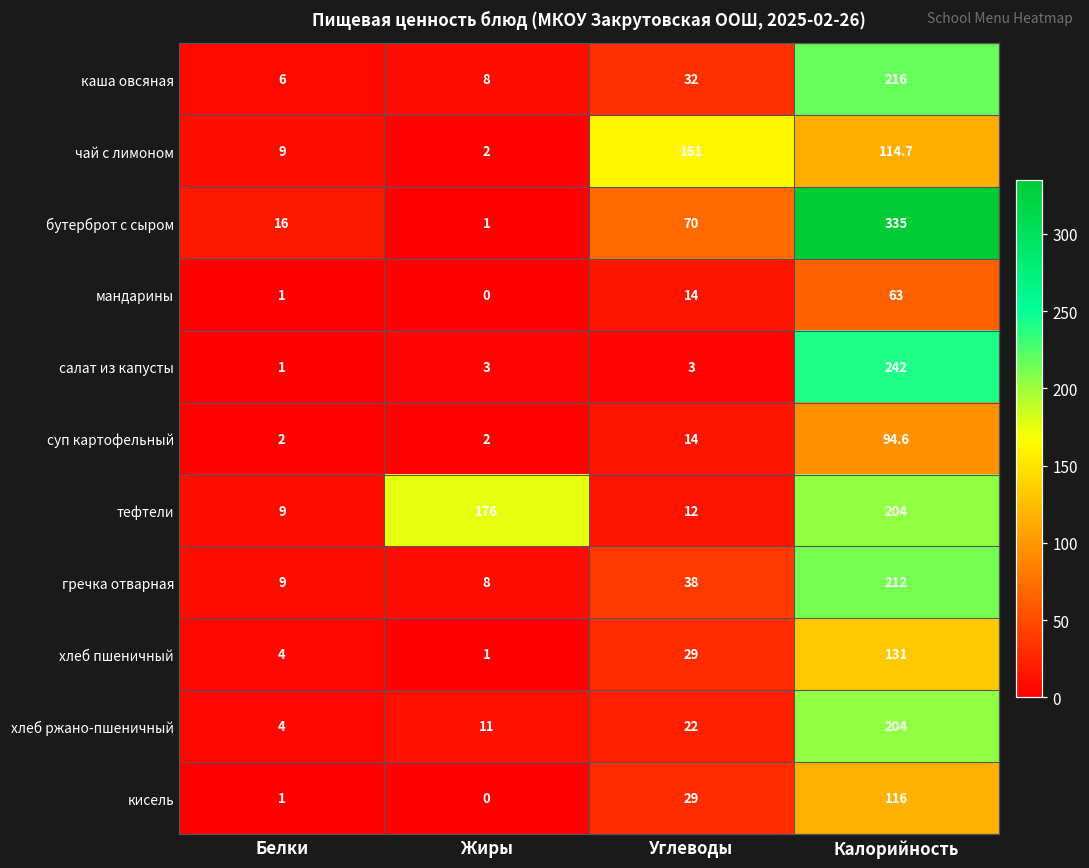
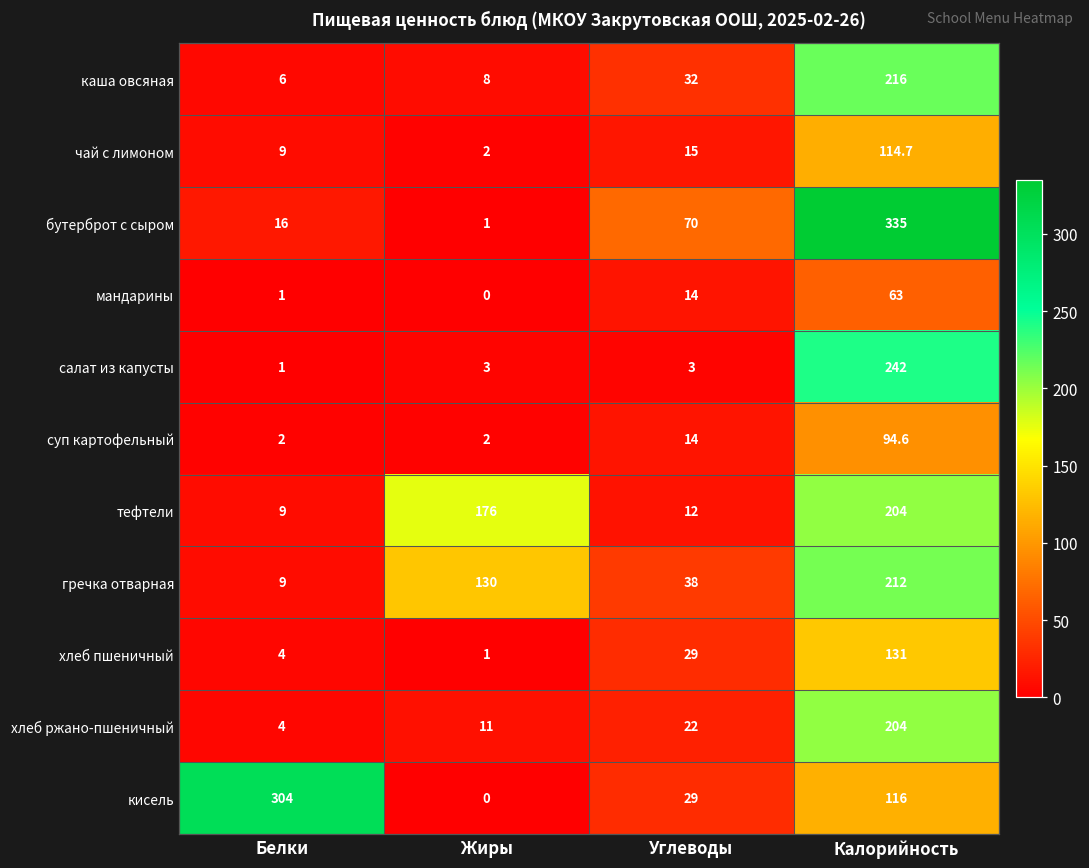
чай с лимоном, Углеводы: 161 -> 15
гречка отварная, Жиры: 8 -> 130
кисель, Белки: 1 -> 304
